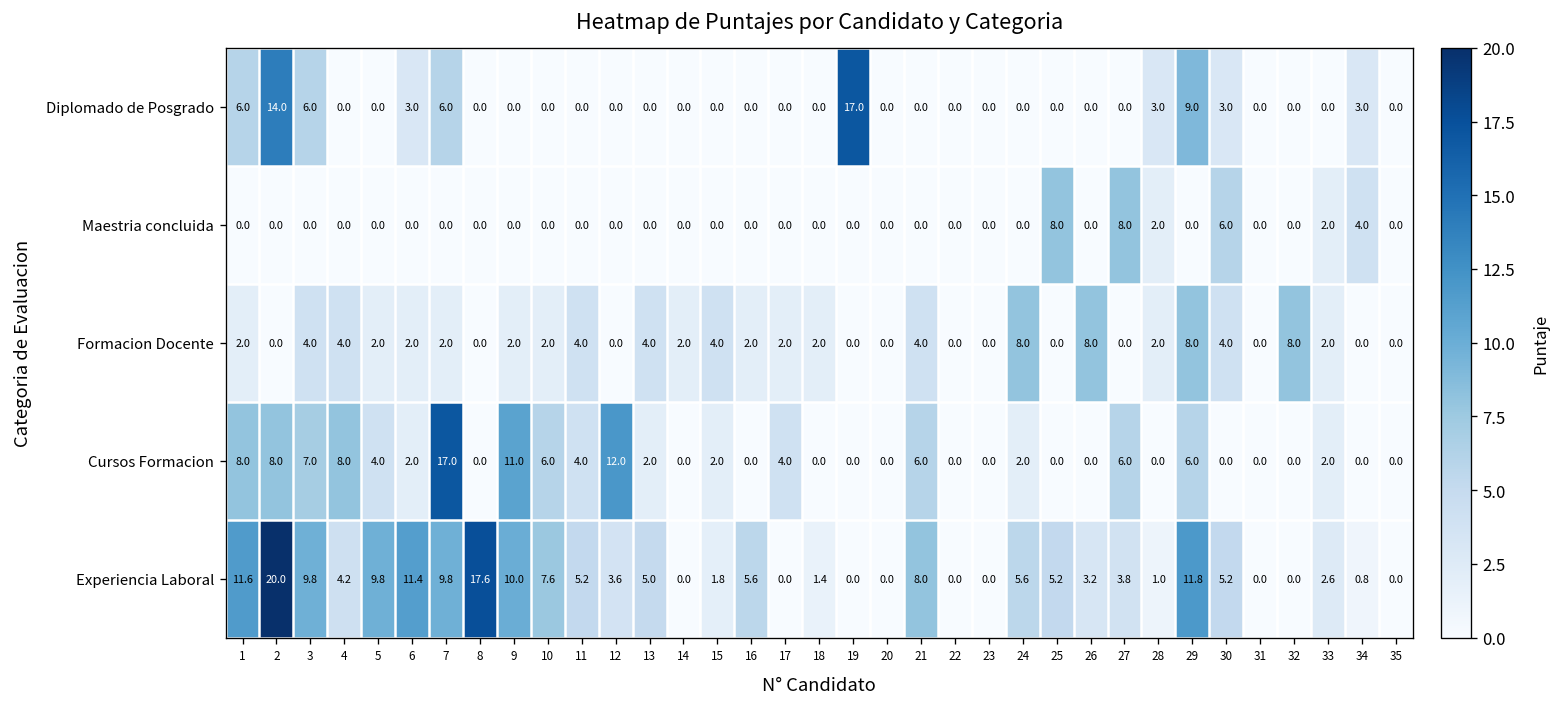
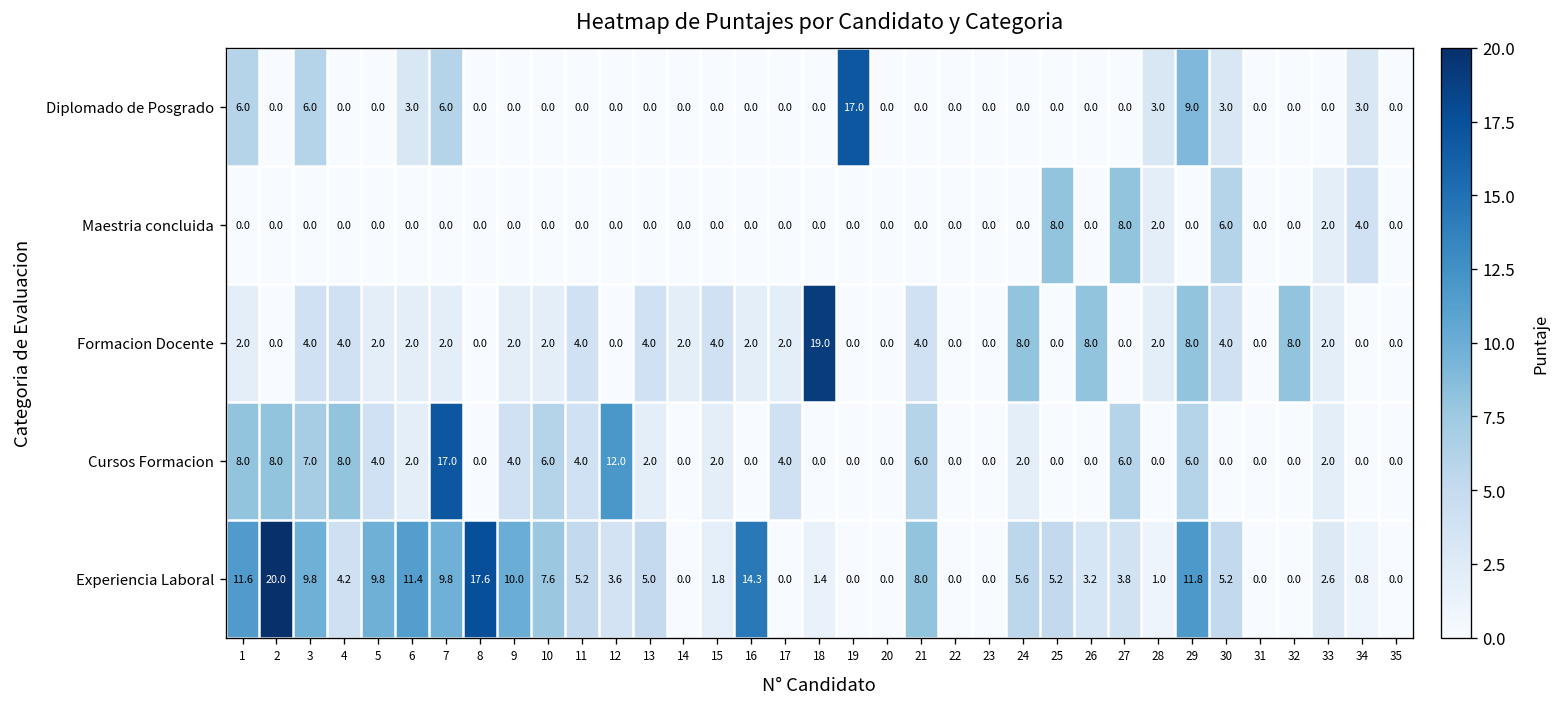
Diplomado de Posgrado, 2: 14.0 -> 0.0
Formacion Docente, 18: 2.0 -> 19.0
Cursos Formacion, 9: 11.0 -> 4.0
Experiencia Laboral, 16: 5.6 -> 14.3
